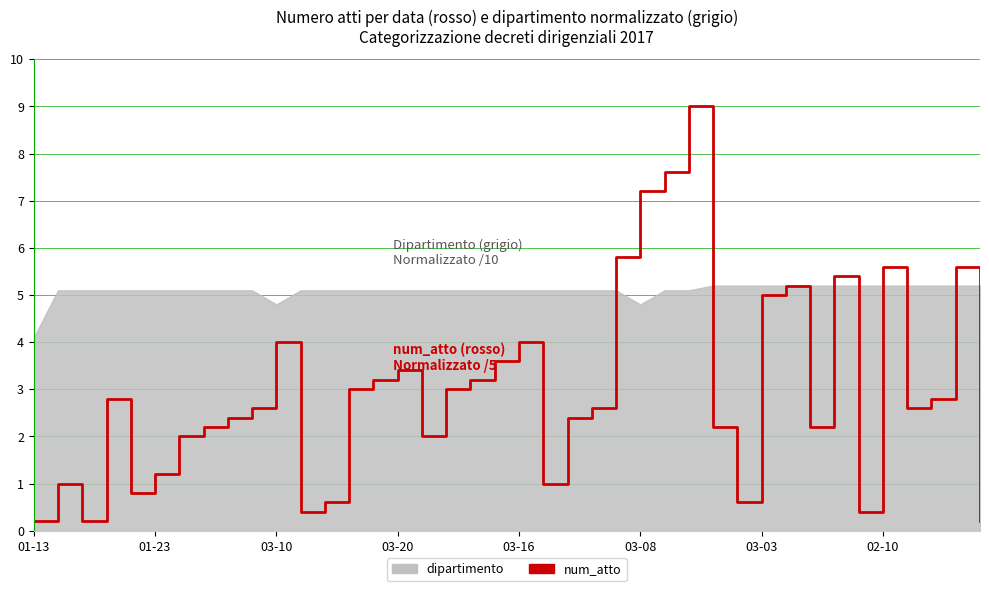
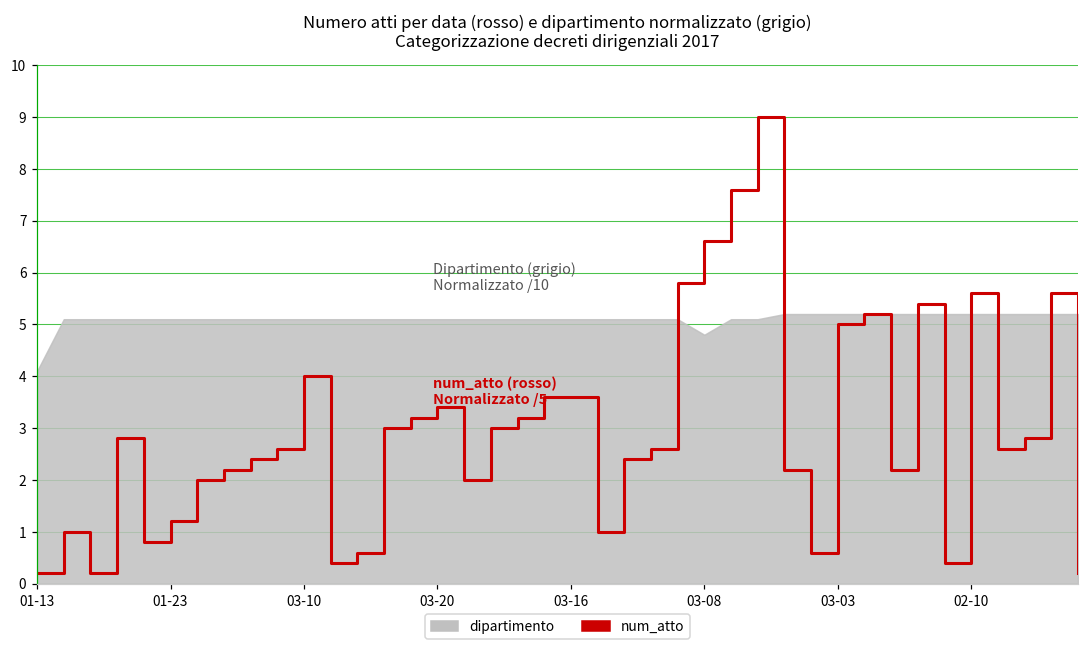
dipartimento, 03-10: 4.8 -> 5.1
num_atto, 03-16: 4.0 -> 3.6
num_atto, 03-08: 7.2 -> 6.6
